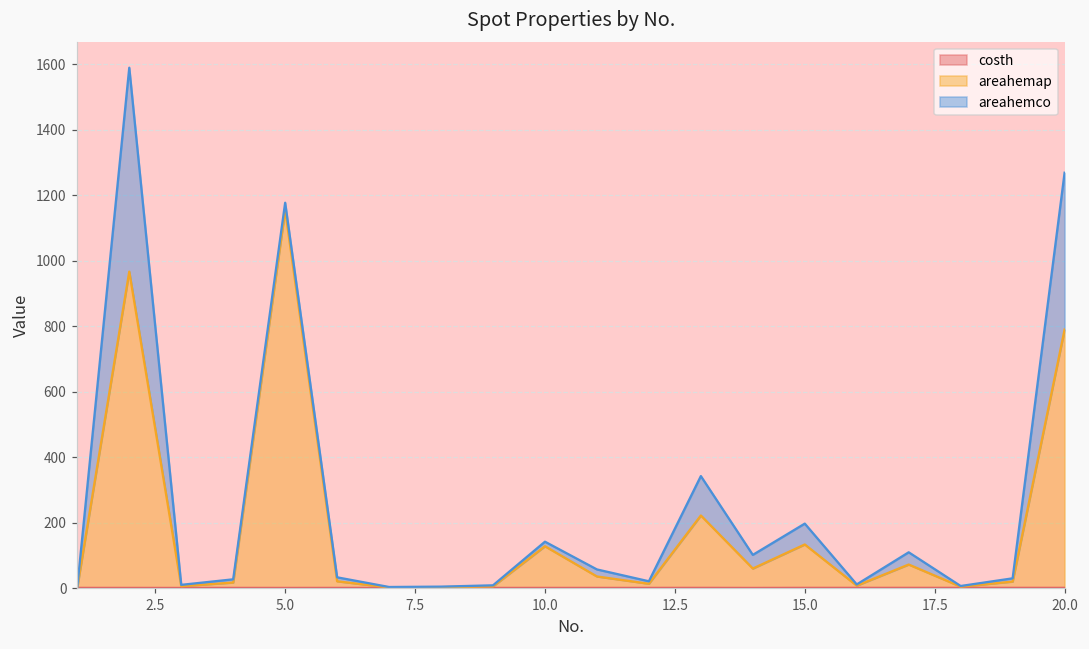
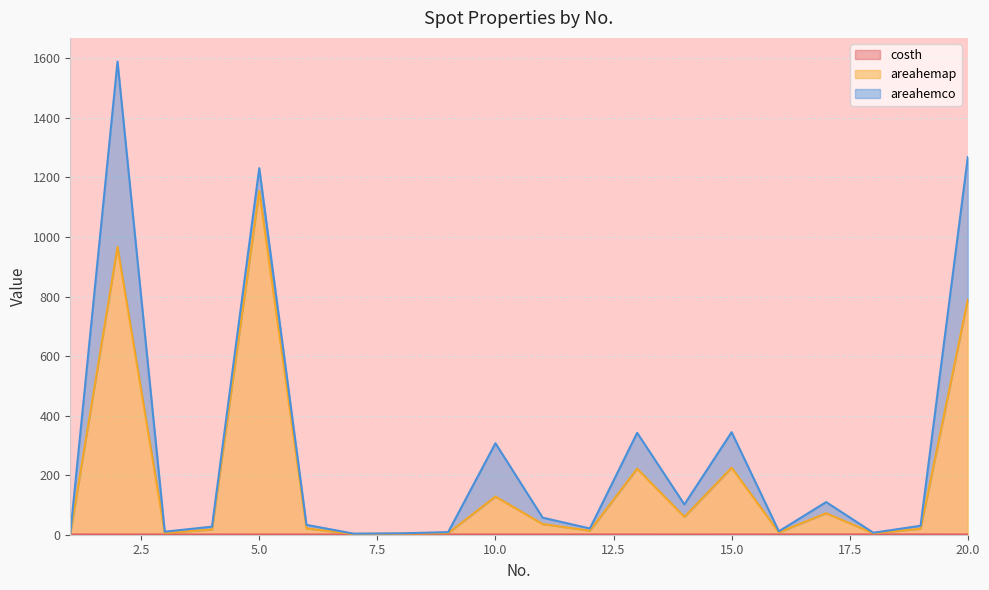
areahemco, 5.0: 20 -> 80
areahemco, 10.0: 10 -> 180
areahemap, 15.0: 130 -> 220
areahemco, 15.0: 60 -> 120
